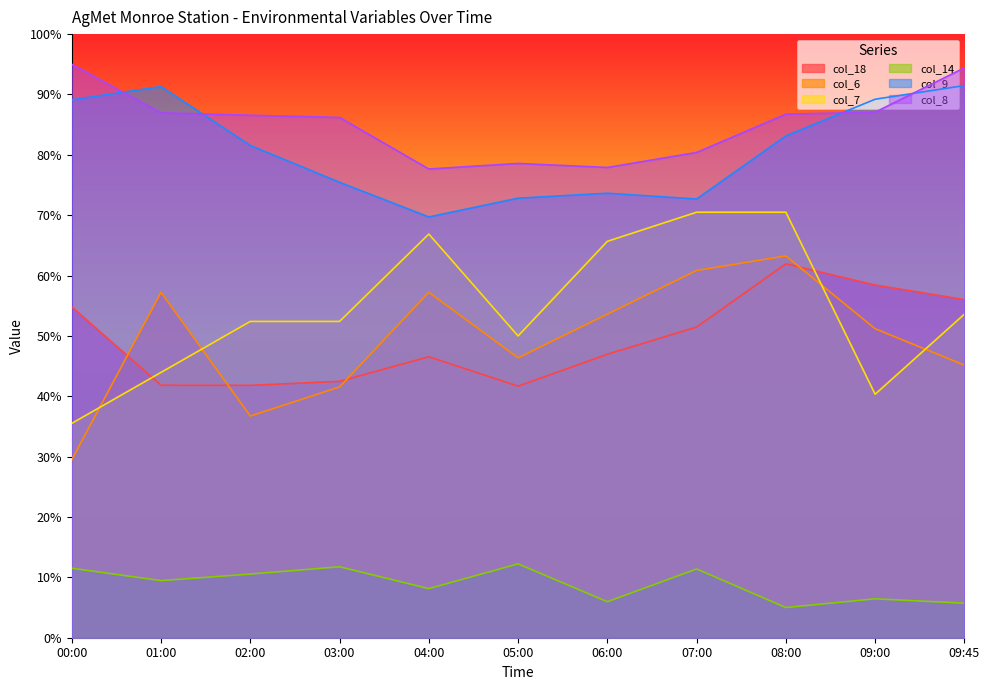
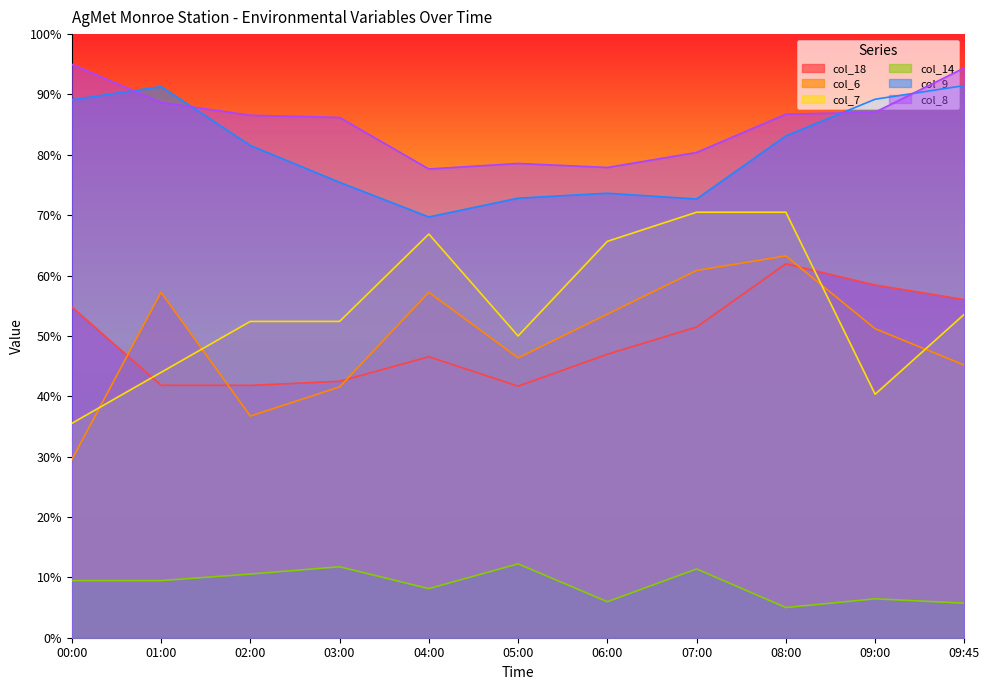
col_14, 00:00: 12% -> 9%
col_8, 01:00: 87% -> 89%
